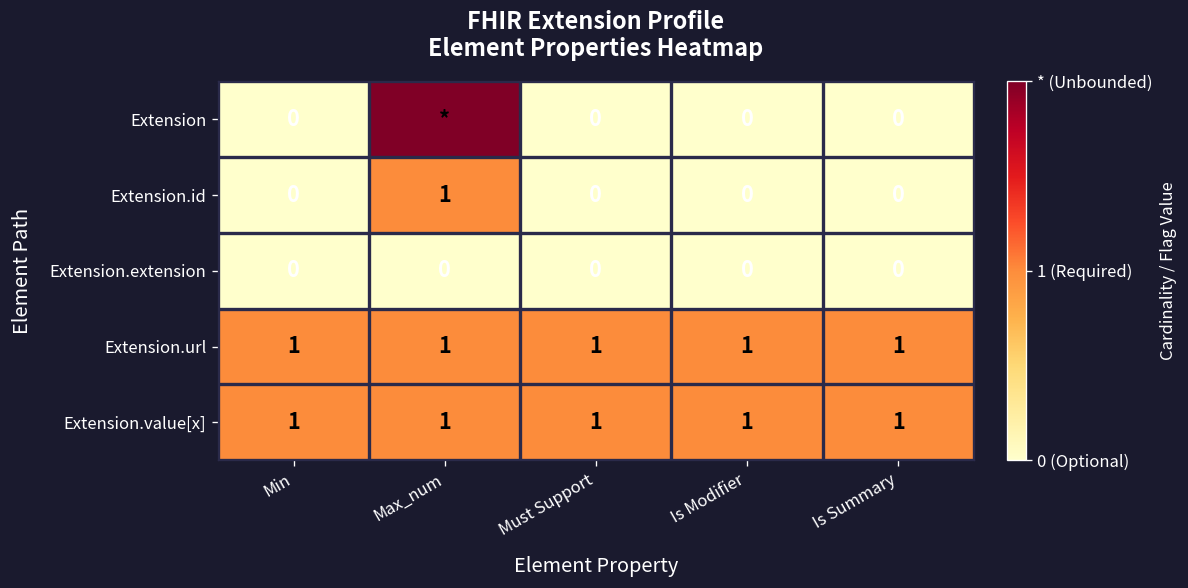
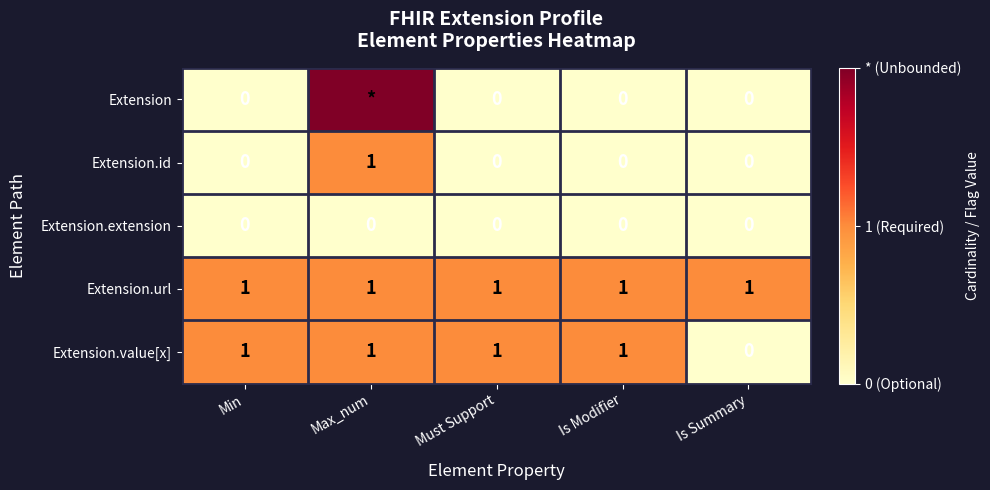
Extension.value[x], Is Summary: 1 -> 0
